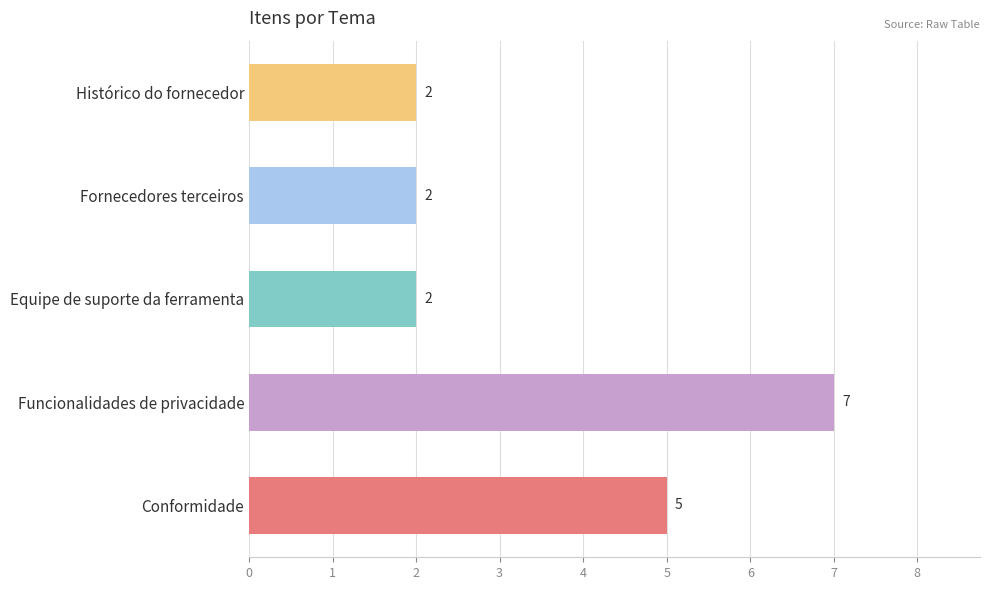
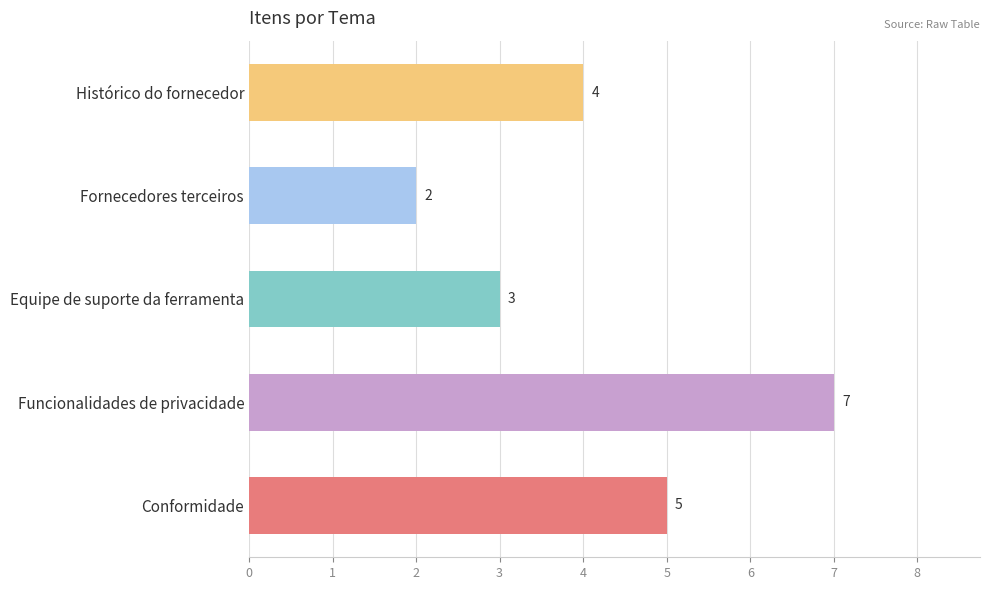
Histórico do fornecedor: 2 -> 4
Equipe de suporte da ferramenta: 2 -> 3
